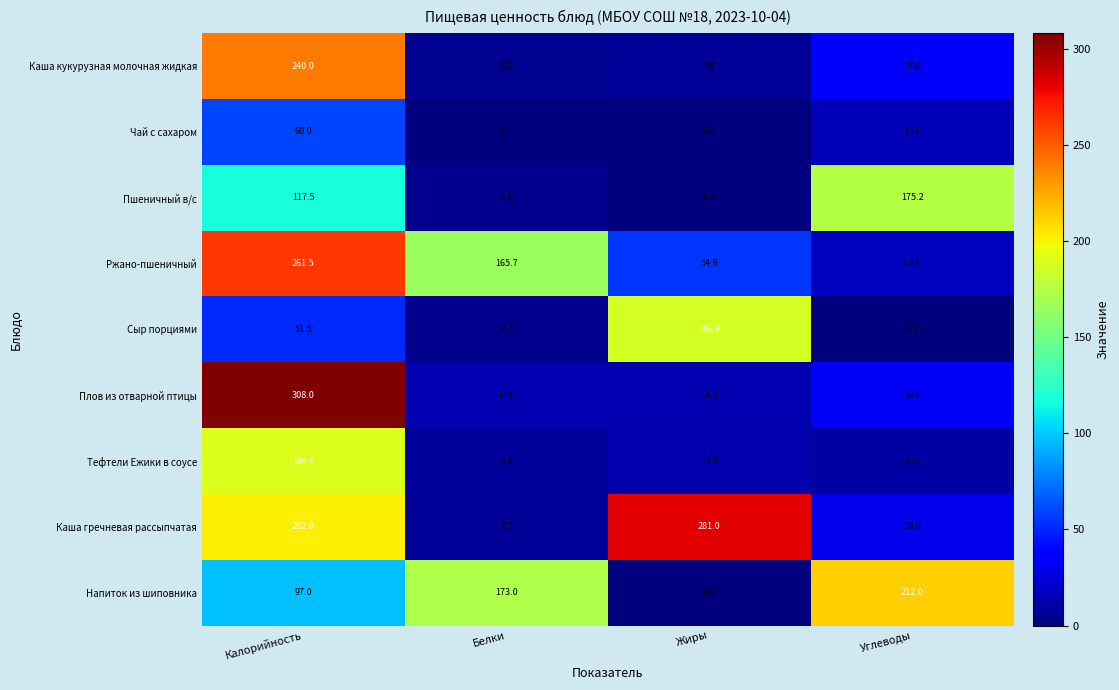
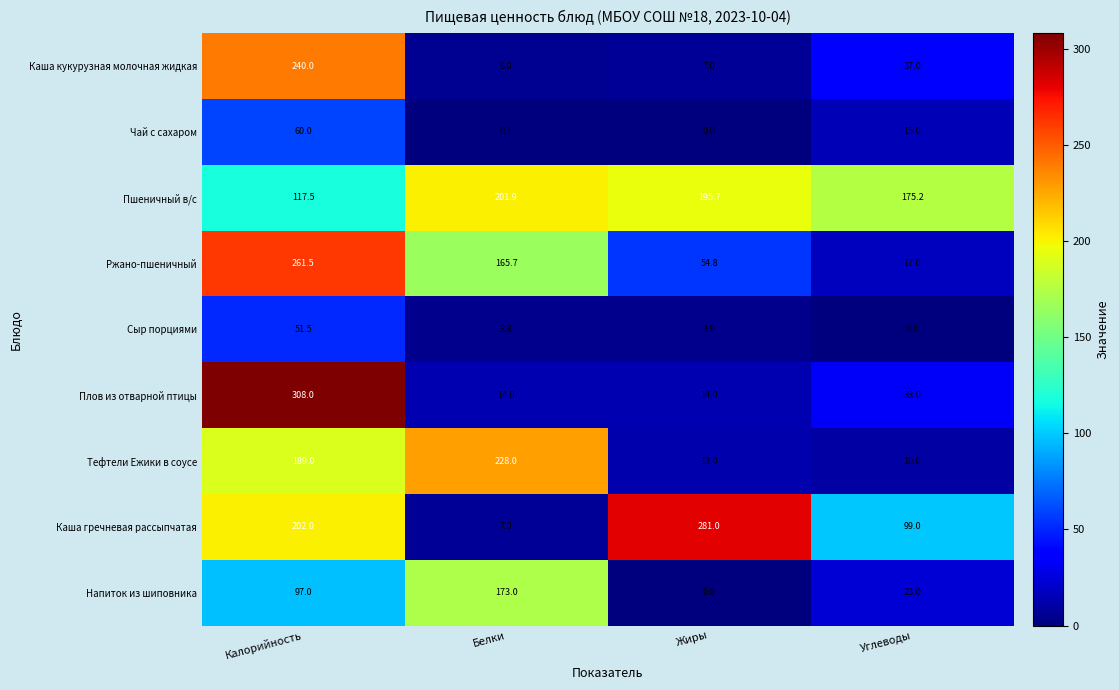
Пшеничный в/с, Белки: 3.8 -> 201.9
Пшеничный в/с, Жиры: 0.4 -> 195.7
Сыр порциями, Жиры: 186.9 -> 3.9
Тефтели Ежики в соусе, Белки: 8.0 -> 228.0
Каша гречневая рассыпчатая, Углеводы: 30.0 -> 99.0
Напиток из шиповника, Углеводы: 212.0 -> 23.0
